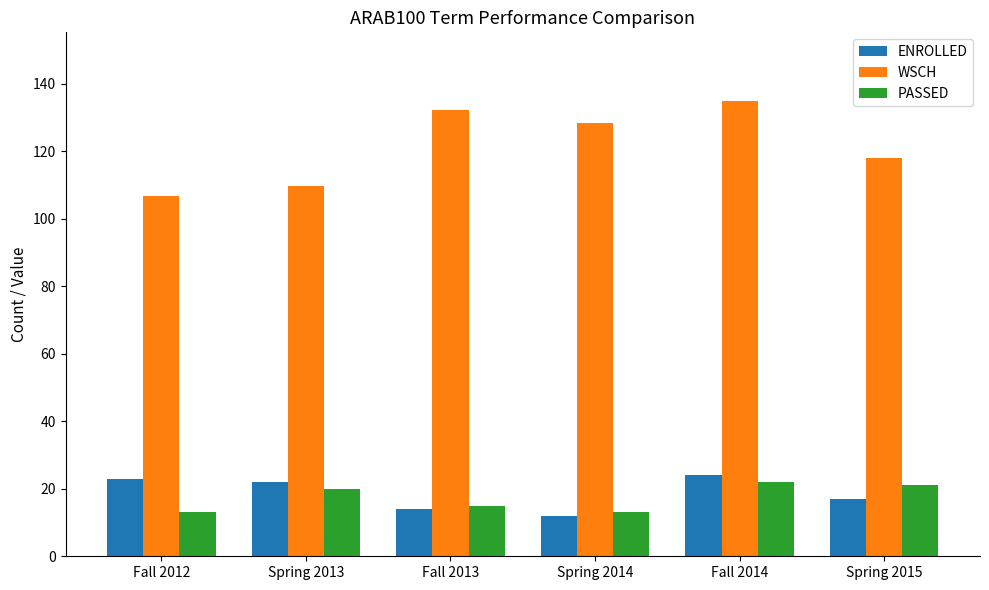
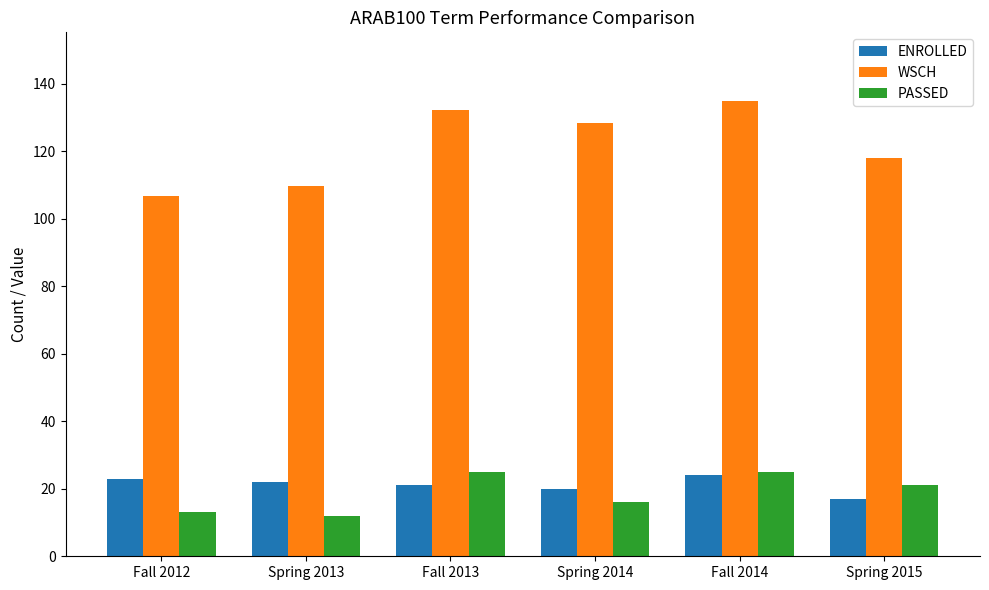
PASSED, Spring 2013: 20 -> 12
ENROLLED, Fall 2013: 14 -> 21
PASSED, Fall 2013: 15 -> 25
ENROLLED, Spring 2014: 12 -> 20
PASSED, Spring 2014: 13 -> 16
PASSED, Fall 2014: 22 -> 25
